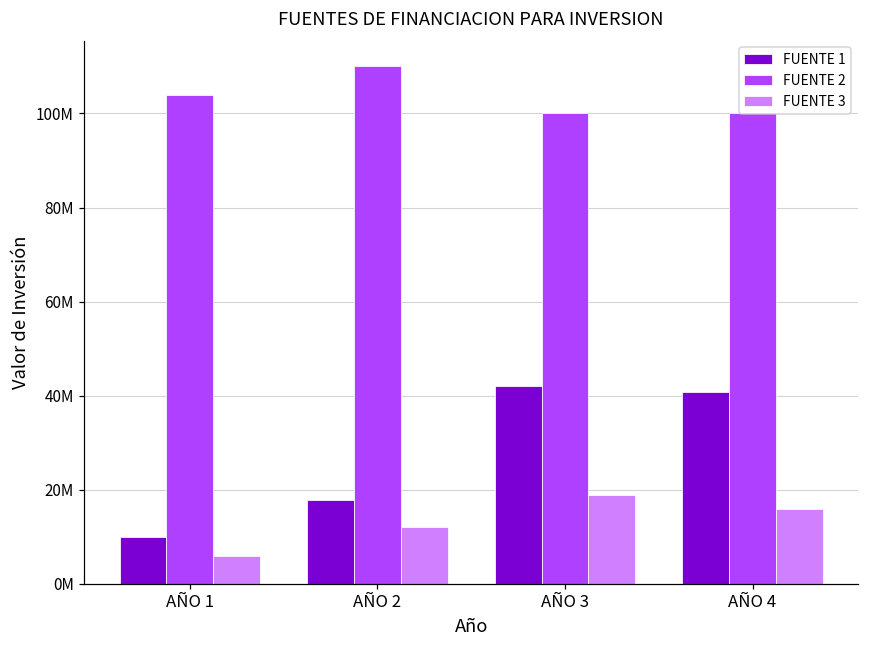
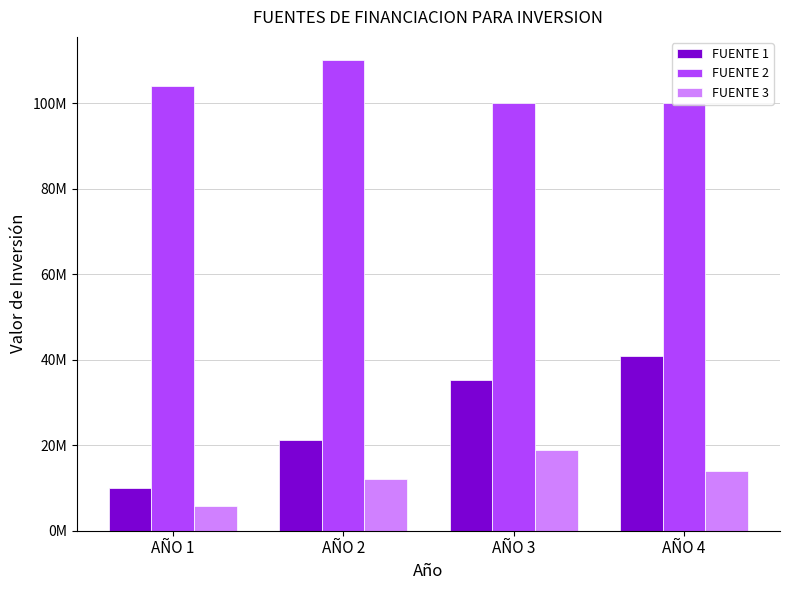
FUENTE 1, AÑO 2: 18000000 -> 21000000
FUENTE 1, AÑO 3: 42000000 -> 35000000
FUENTE 3, AÑO 4: 16000000 -> 14000000
